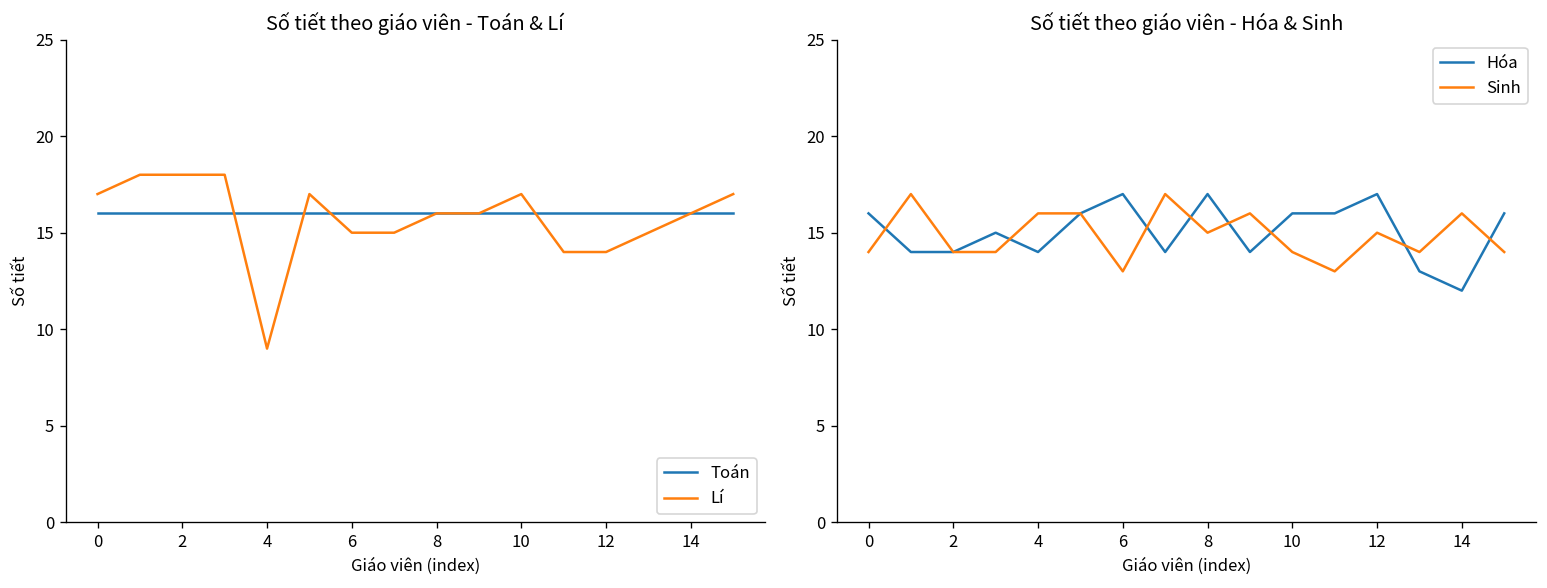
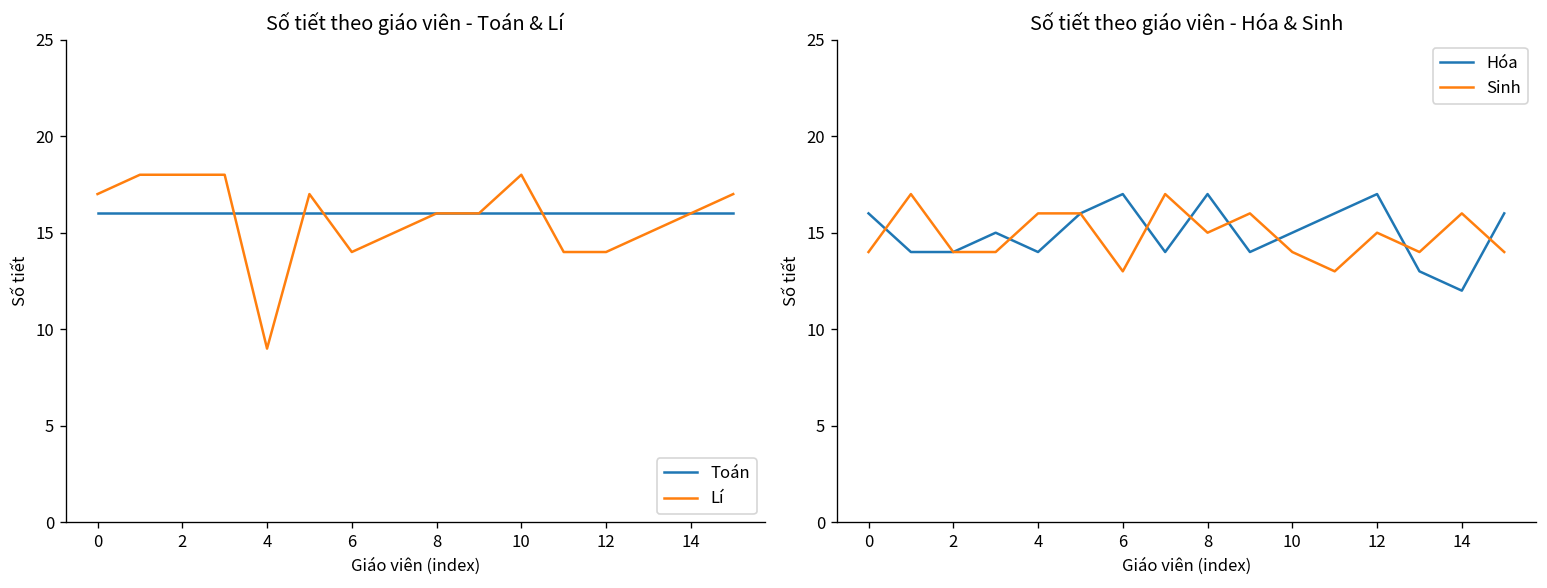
Số tiết theo giáo viên - Toán & Lí, Lí, 6: 15 -> 14
Số tiết theo giáo viên - Toán & Lí, Lí, 10: 17 -> 18
Số tiết theo giáo viên - Hóa & Sinh, Hóa, 10: 16 -> 15
